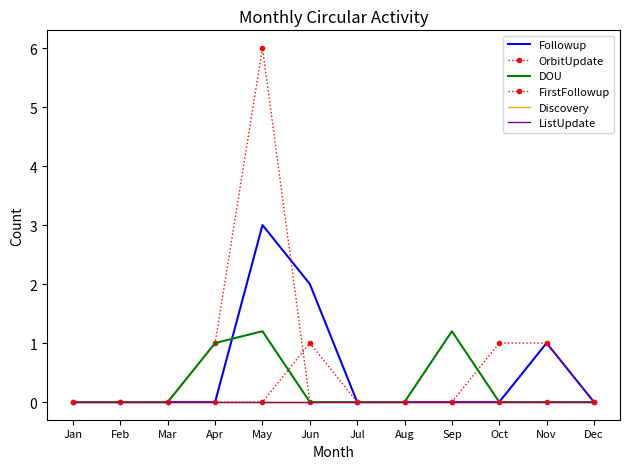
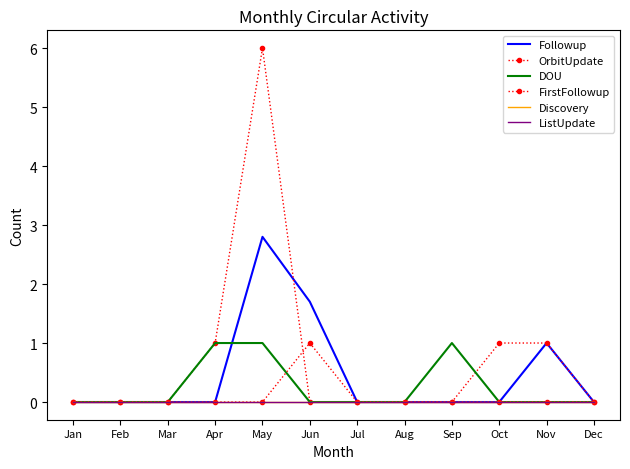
Followup, May: 3.0 -> 2.8
DOU, May: 1.2 -> 1.0
Followup, Jun: 2.0 -> 1.7
DOU, Sep: 1.2 -> 1.0
